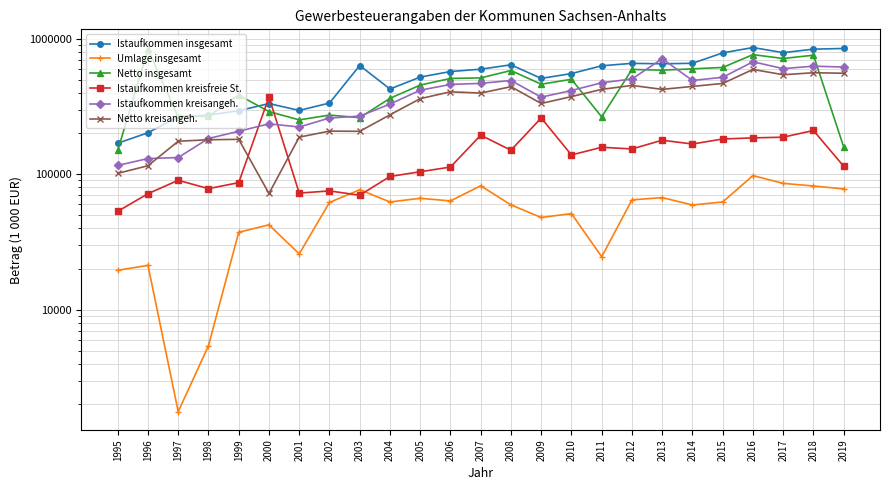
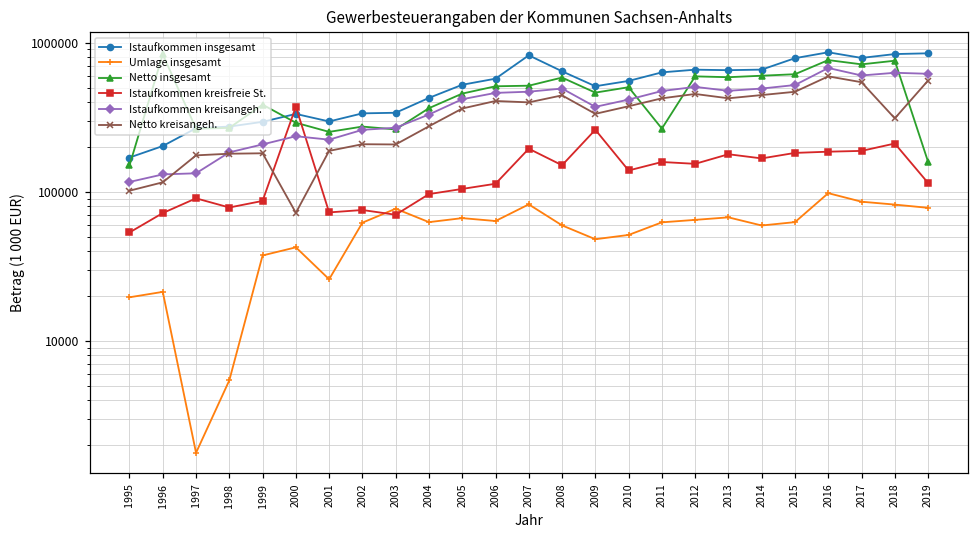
Istaufkommen insgesamt, 2003: 600000 -> 340000
Istaufkommen insgesamt, 2007: 600000 -> 800000
Umlage insgesamt, 2011: 25000 -> 60000
Istaufkommen kreisangeh., 2013: 700000 -> 480000
Netto kreisangeh., 2018: 560000 -> 310000
